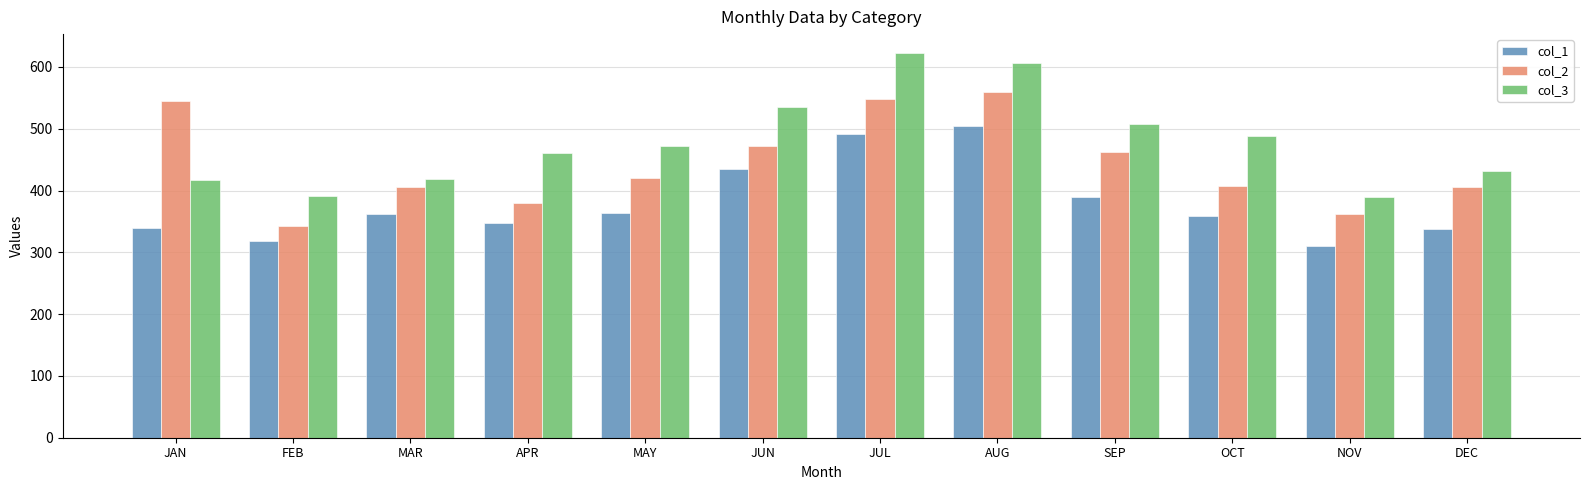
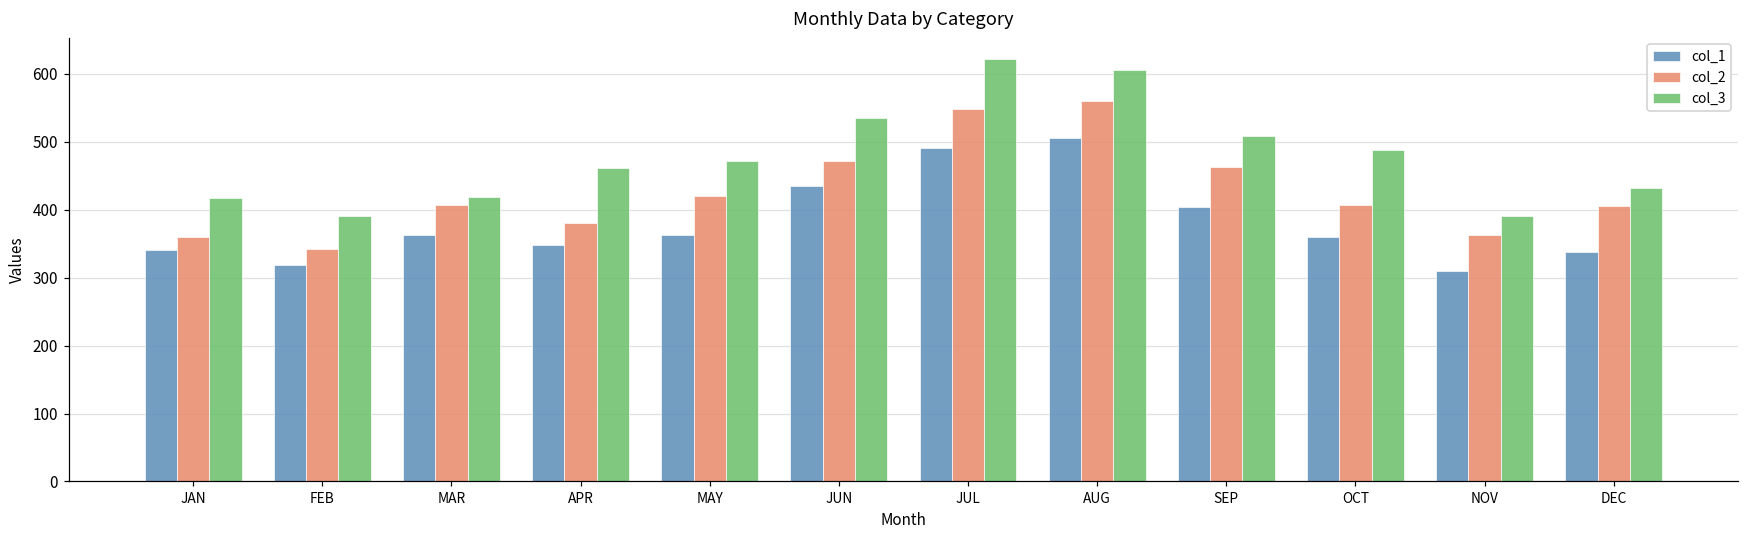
col_2, JAN: 550 -> 360
col_1, SEP: 390 -> 400
